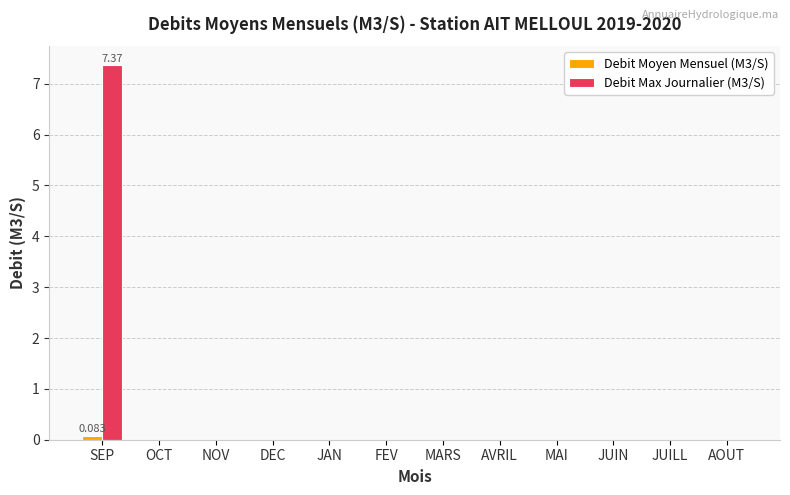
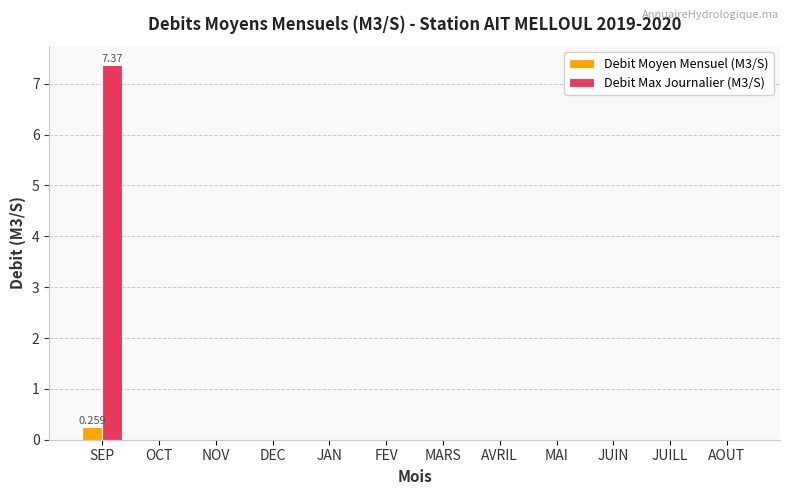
Debit Moyen Mensuel (M3/S), SEP: 0.083 -> 0.259
